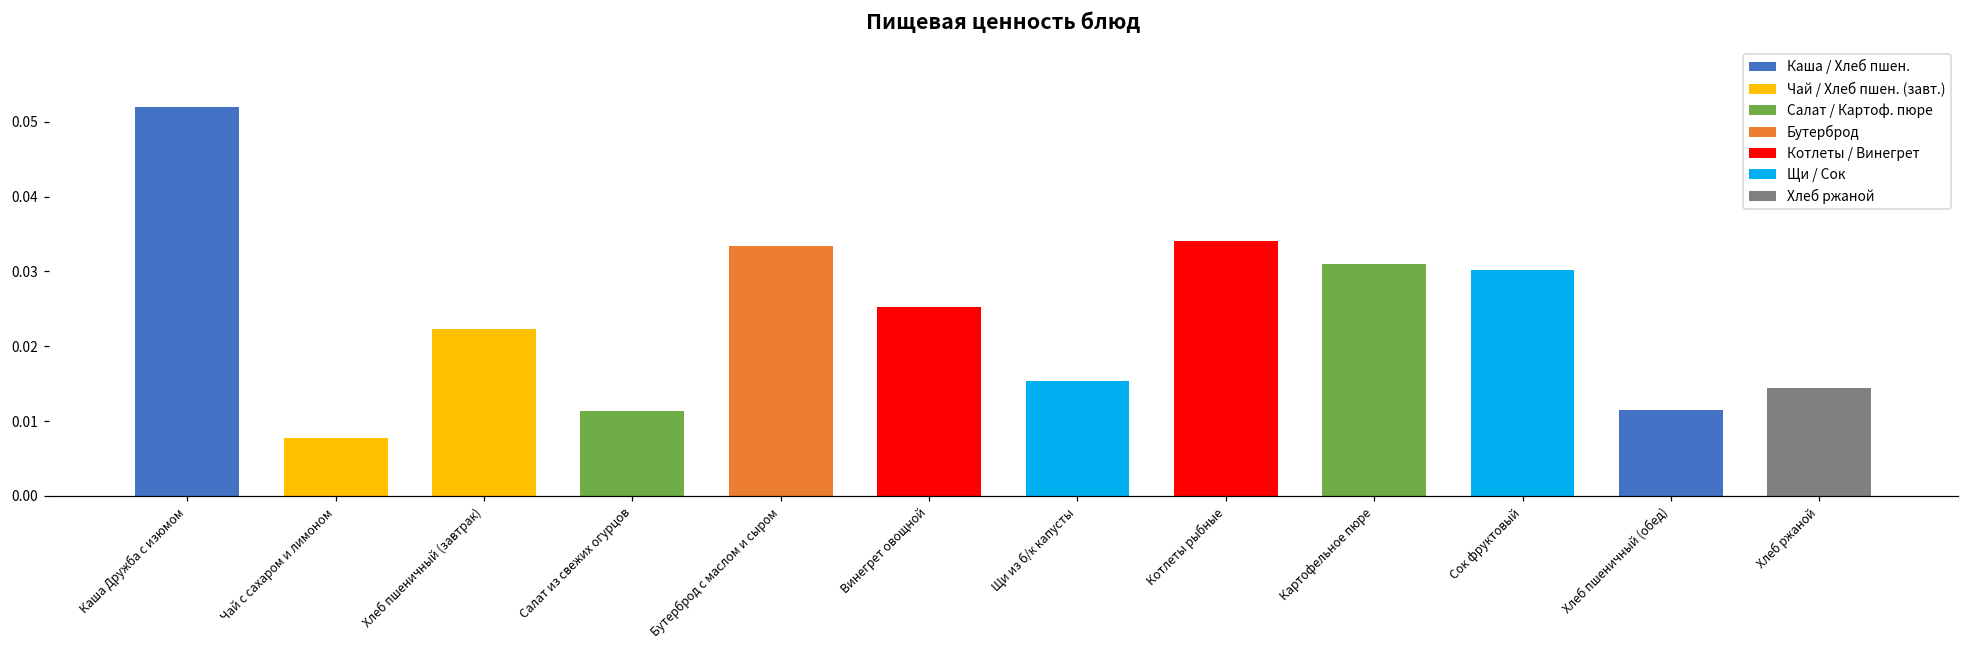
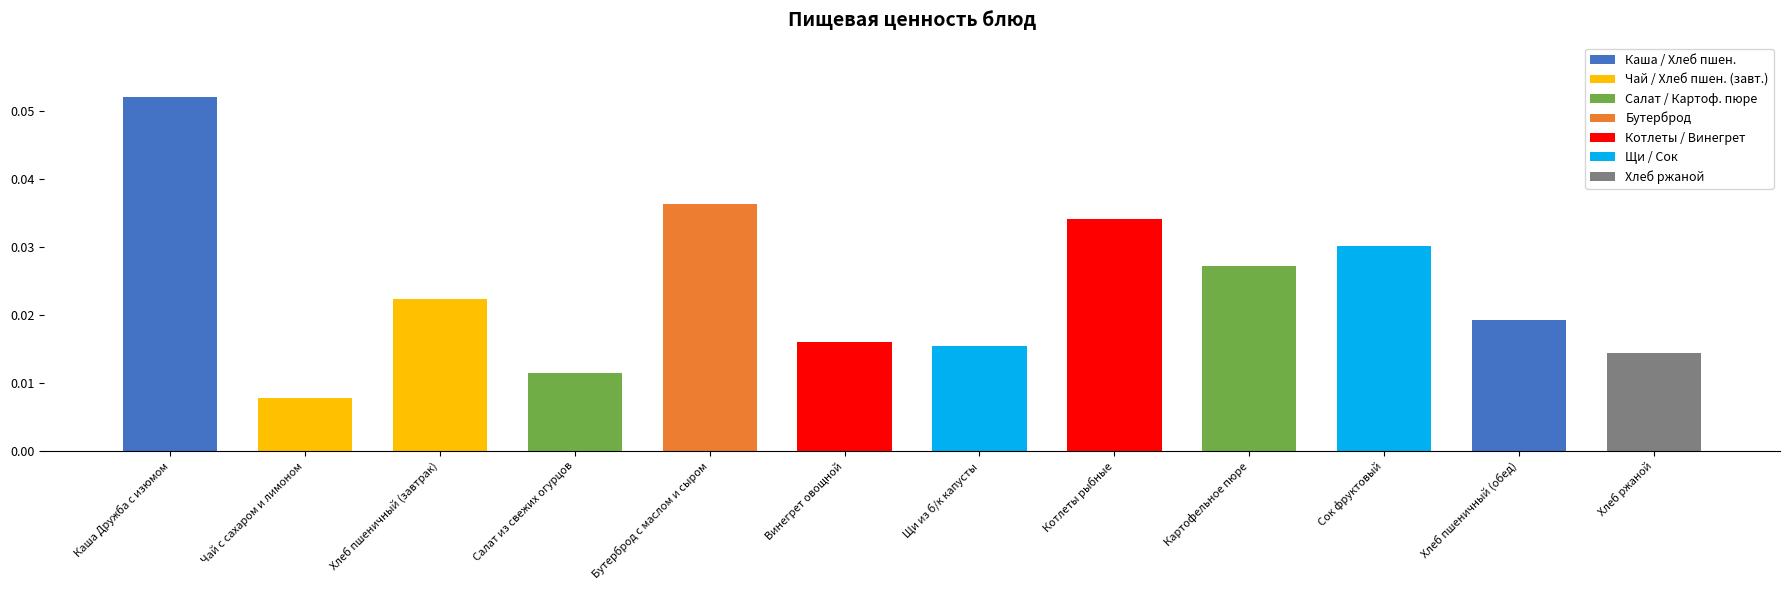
Бутерброд с маслом и сыром: 0.033 -> 0.036
Винегрет овощной: 0.025 -> 0.016
Картофельное пюре: 0.031 -> 0.027
Хлеб пшеничный (обед): 0.011 -> 0.019
